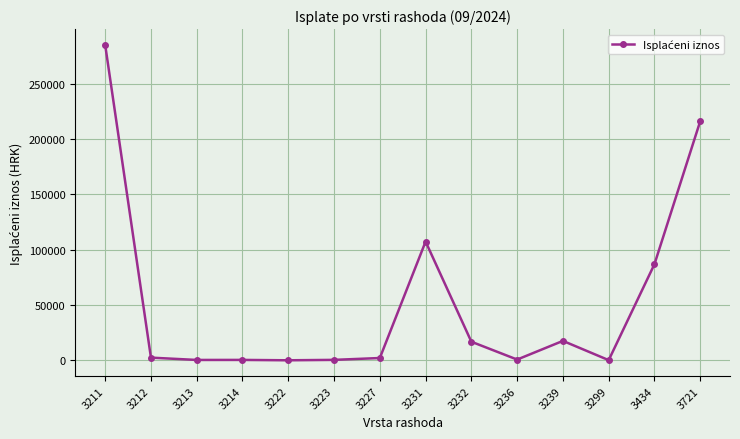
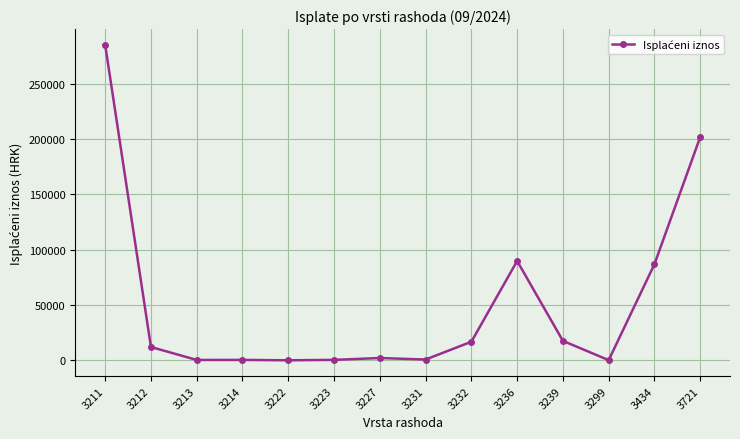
3212: 2000 -> 12000
3231: 107000 -> 1000
3236: 1000 -> 90000
3721: 216000 -> 202000
